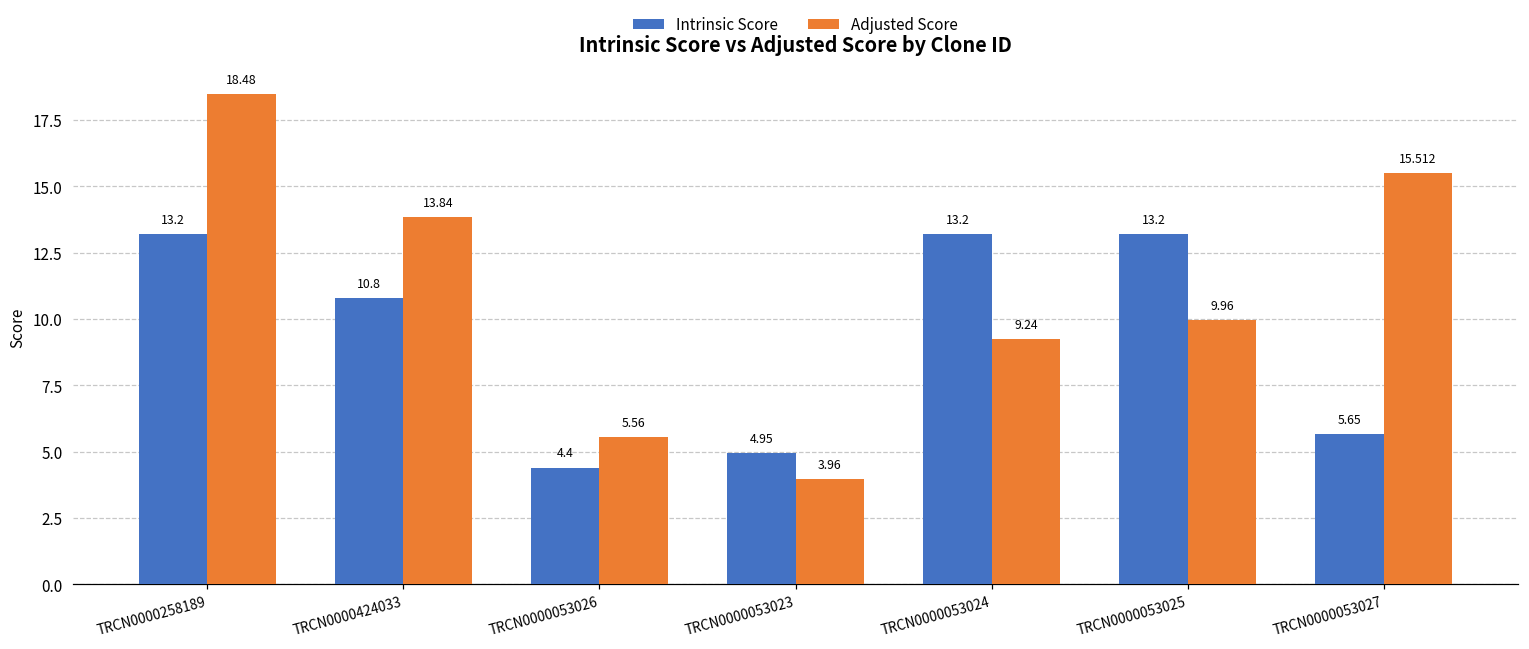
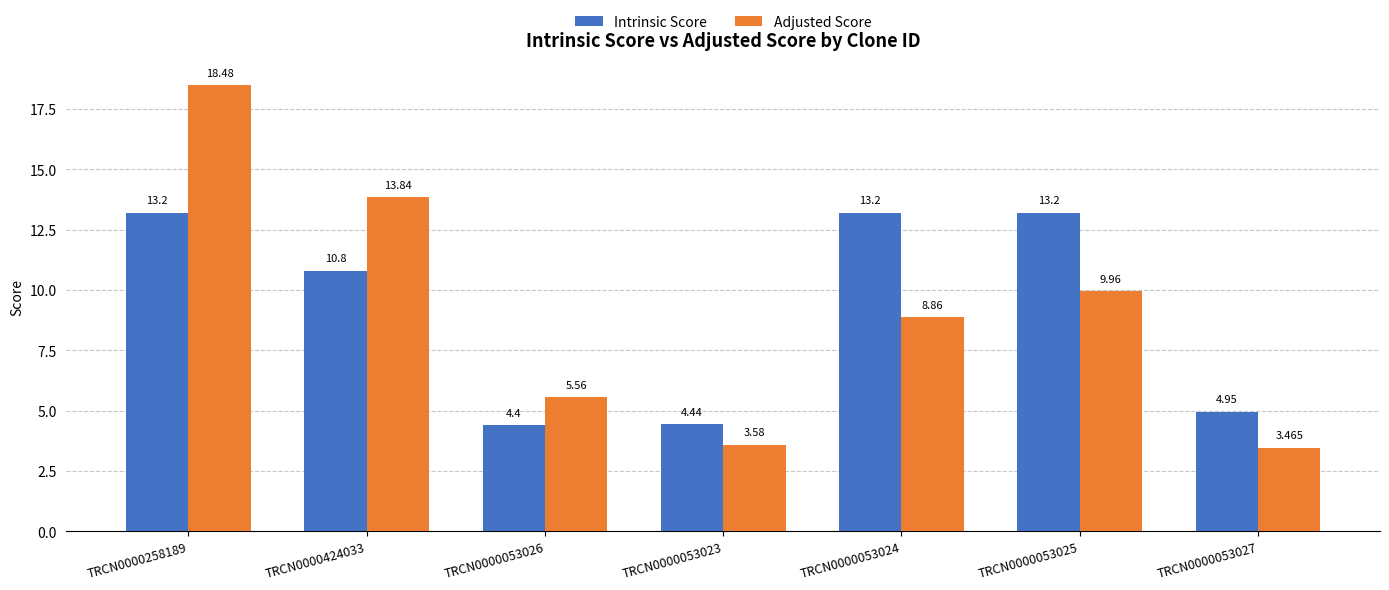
Intrinsic Score, TRCN0000053023: 4.95 -> 4.44
Adjusted Score, TRCN0000053023: 3.96 -> 3.58
Adjusted Score, TRCN0000053024: 9.24 -> 8.86
Intrinsic Score, TRCN0000053027: 5.65 -> 4.95
Adjusted Score, TRCN0000053027: 15.512 -> 3.465
